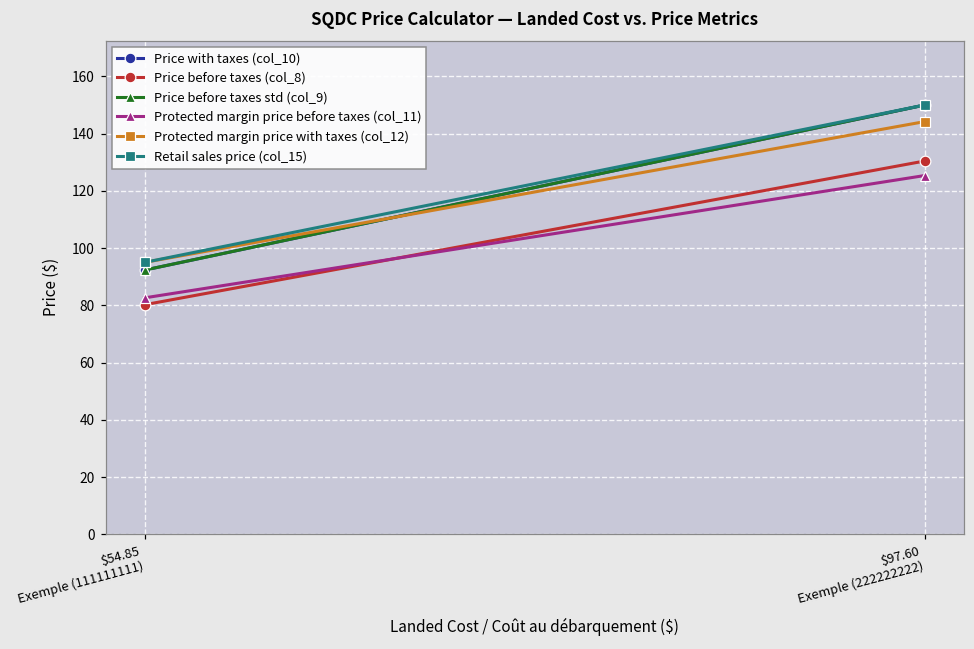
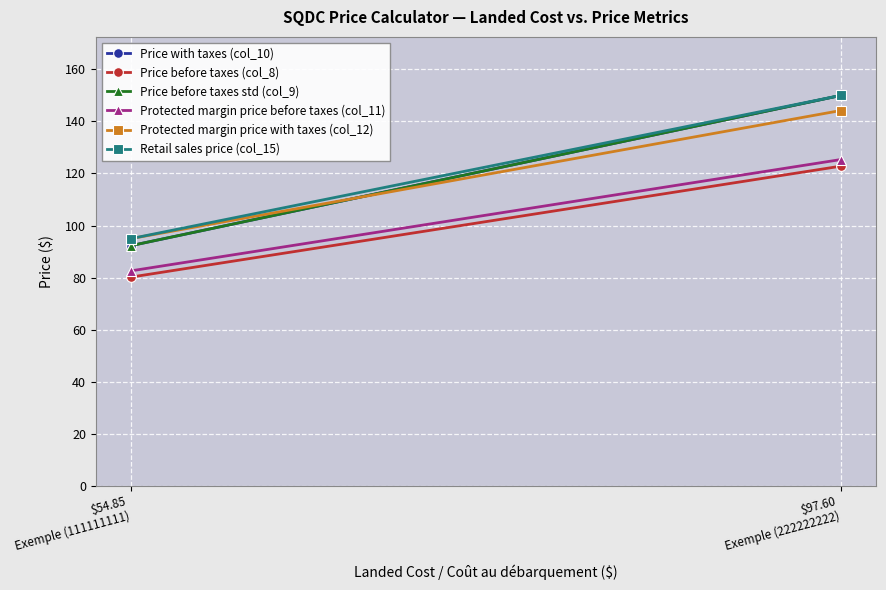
Price before taxes (col_8), $97.60 Exemple (222222222): 130 -> 123
